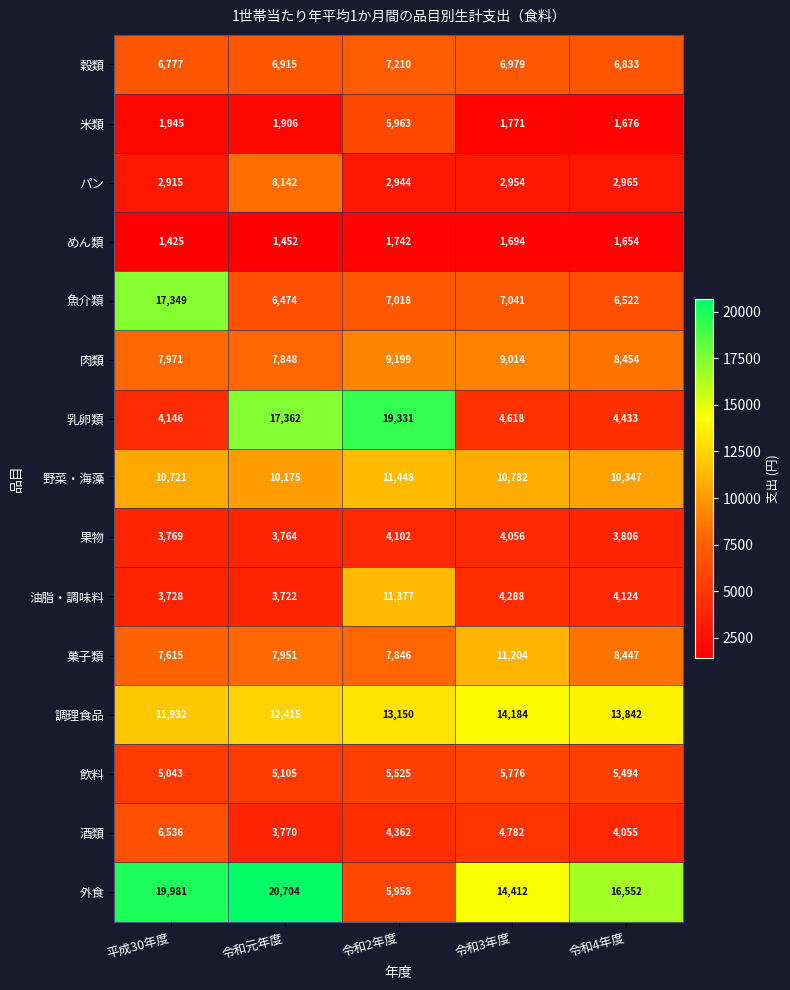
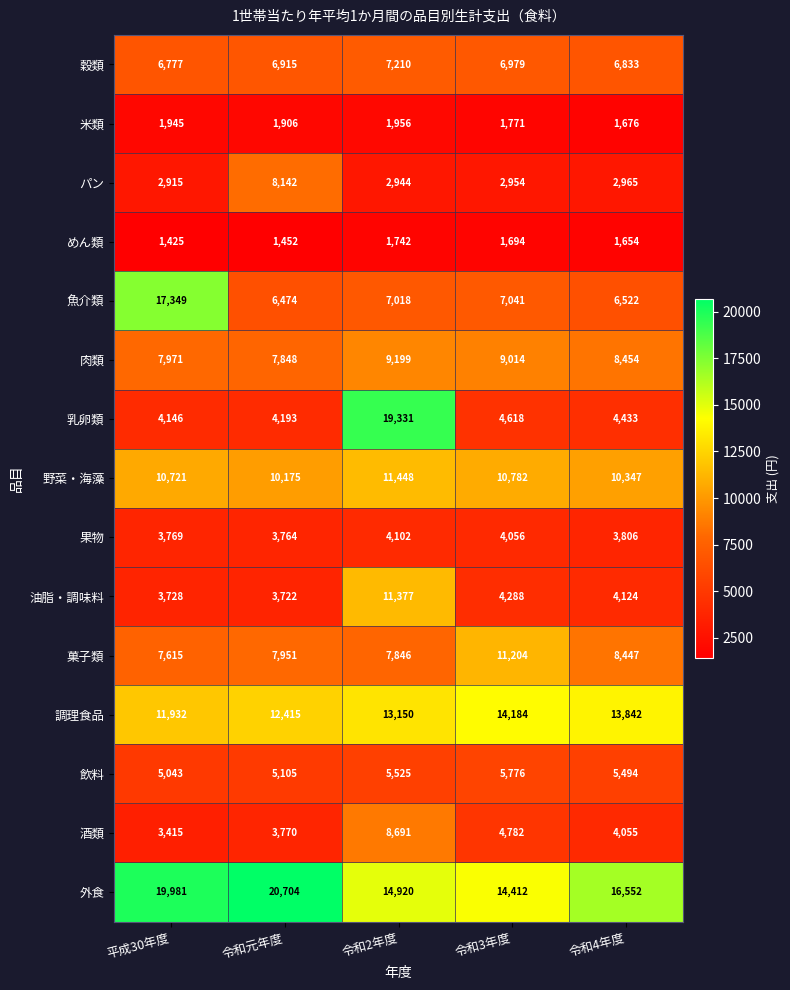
米類, 令和2年度: 5,963 -> 1,956
乳卵類, 令和元年度: 17,362 -> 4,193
酒類, 平成30年度: 6,536 -> 3,415
酒類, 令和2年度: 4,362 -> 8,691
外食, 令和2年度: 5,958 -> 14,920
